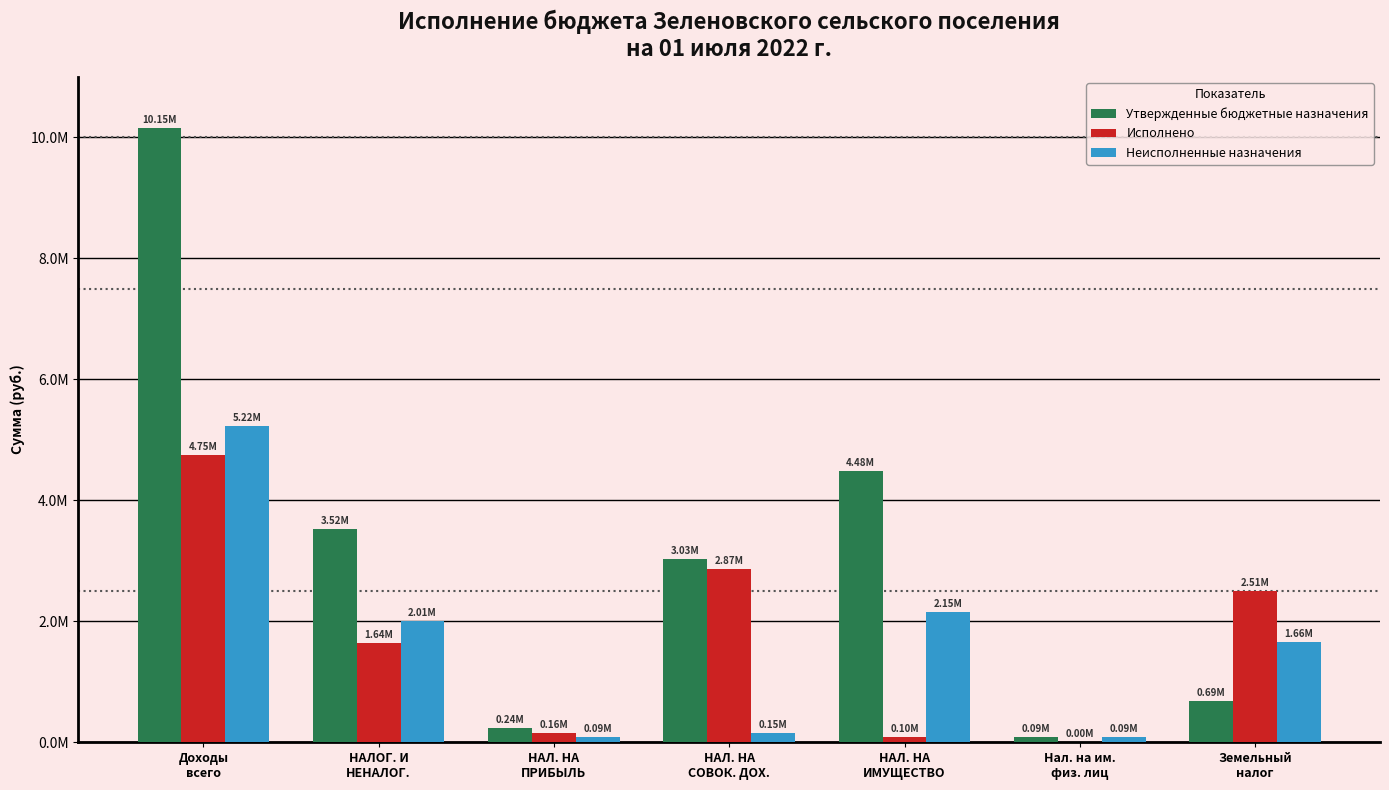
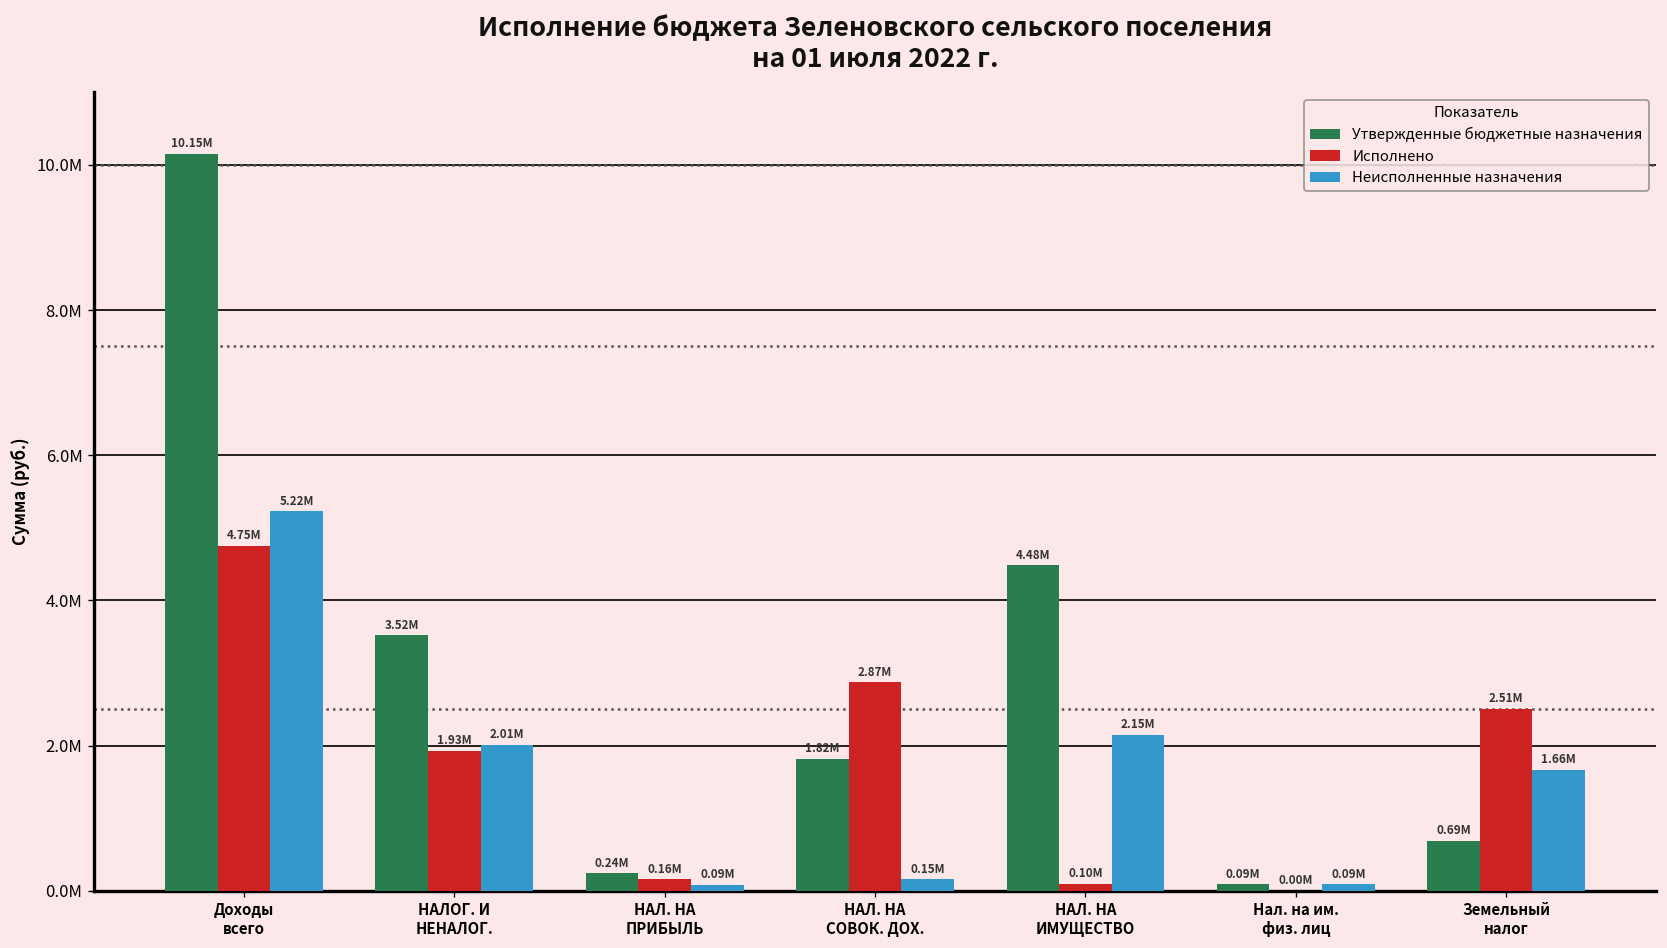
Исполнено, НАЛОГ. И НЕНАЛОГ.: 1.64M -> 1.93M
Утвержденные бюджетные назначения, НАЛ. НА СОВОК. ДОХ.: 3.03M -> 1.82M
